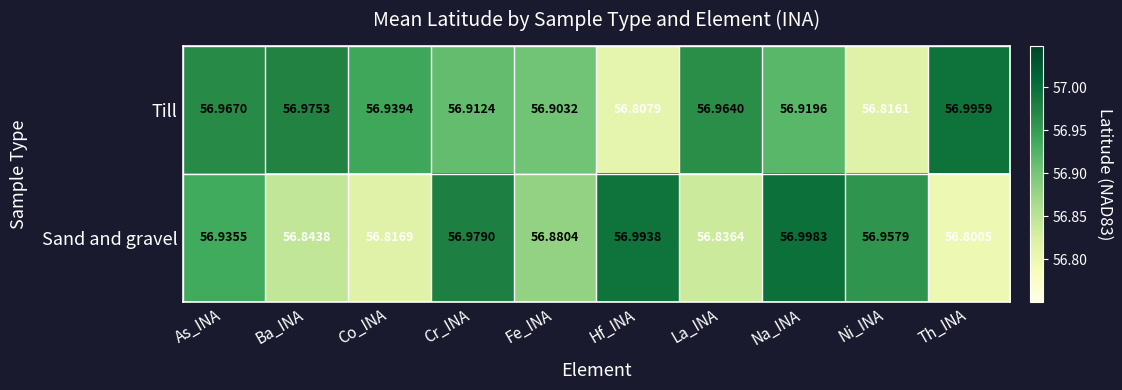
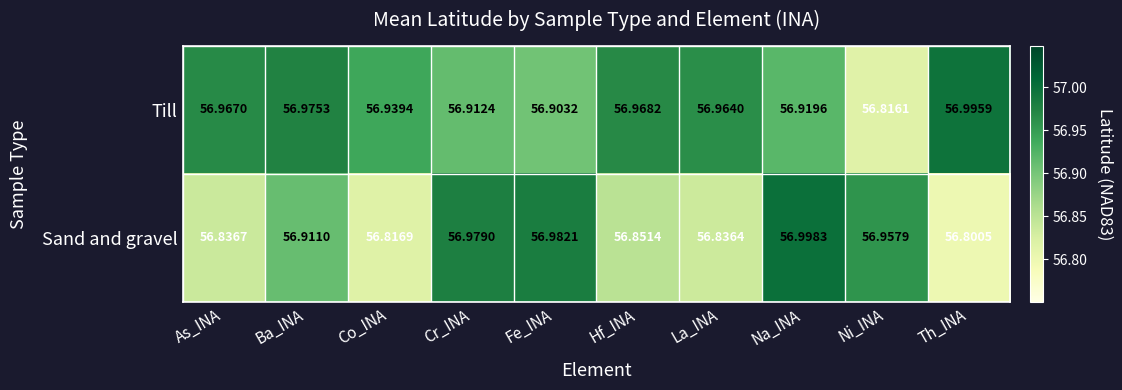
Till, Hf_INA: 56.8079 -> 56.9682
Sand and gravel, As_INA: 56.9355 -> 56.8367
Sand and gravel, Ba_INA: 56.8438 -> 56.9110
Sand and gravel, Fe_INA: 56.8804 -> 56.9821
Sand and gravel, Hf_INA: 56.9938 -> 56.8514
